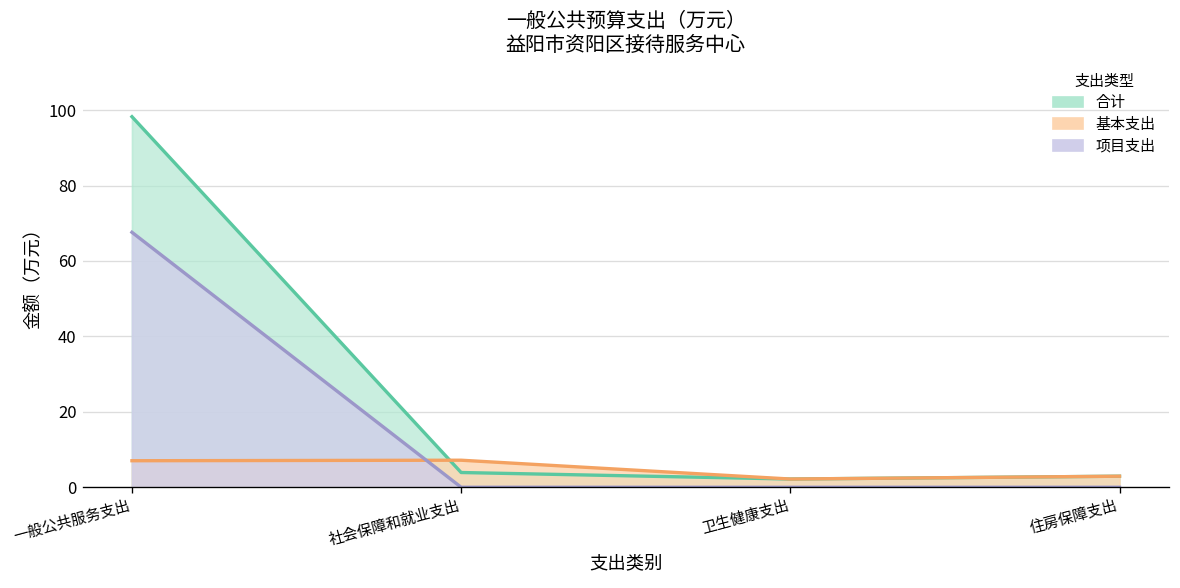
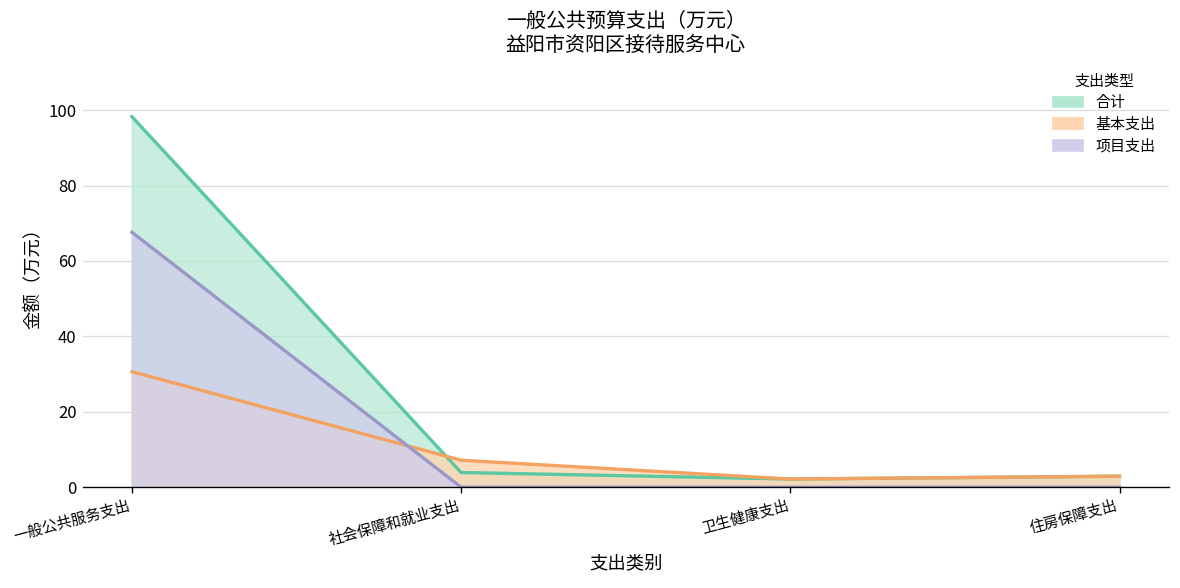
基本支出, 一般公共服务支出: 7 -> 31
